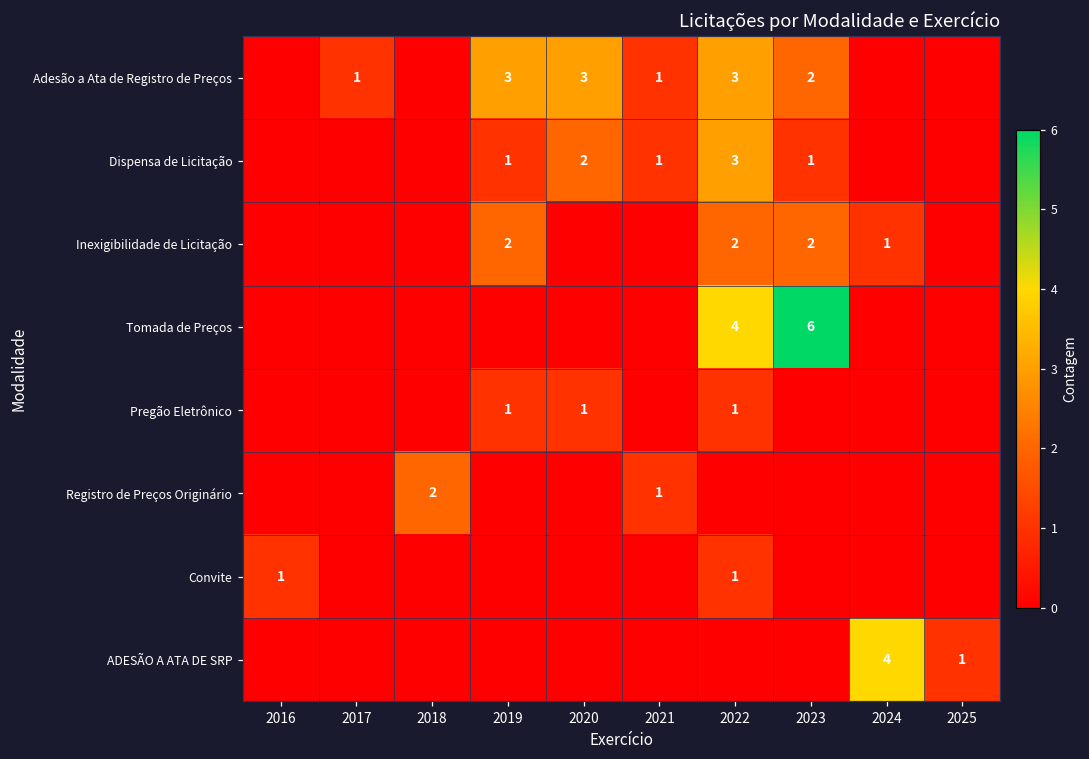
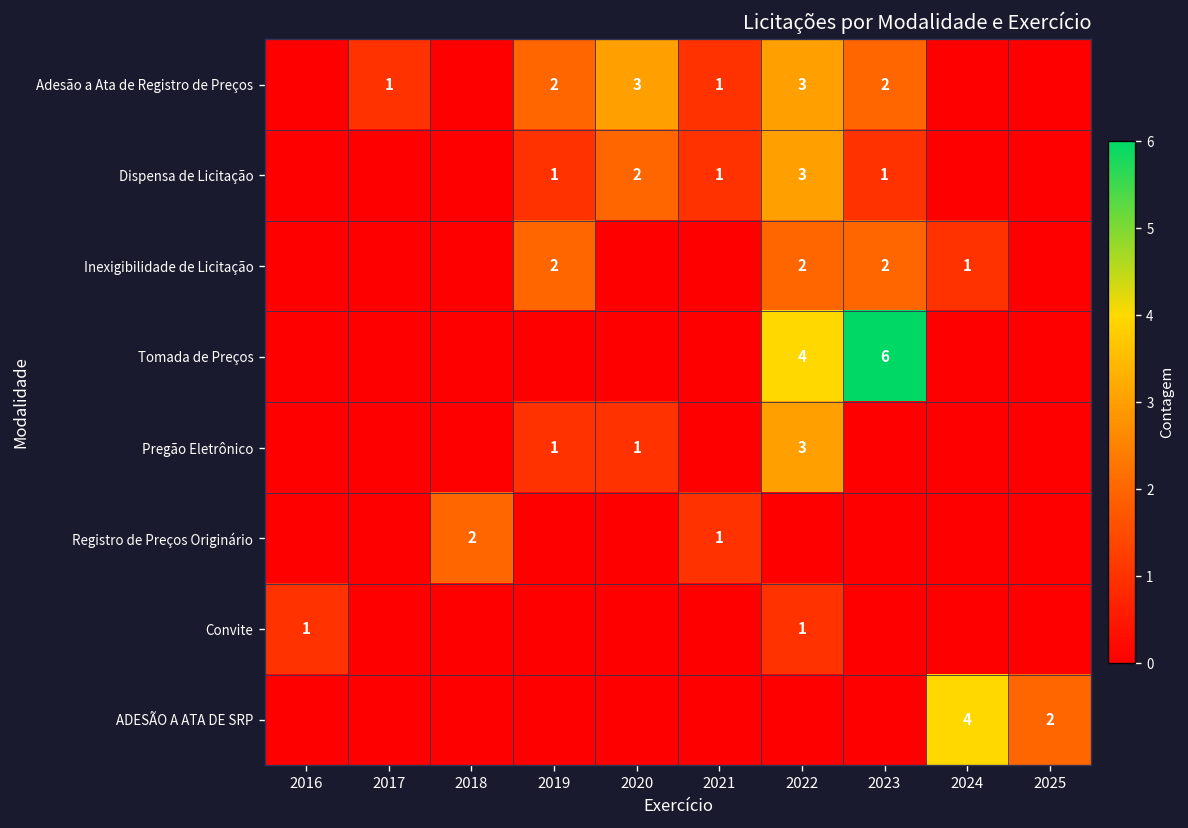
Adesão a Ata de Registro de Preços, 2019: 3 -> 2
Pregão Eletrônico, 2022: 1 -> 3
ADESÃO A ATA DE SRP, 2025: 1 -> 2
